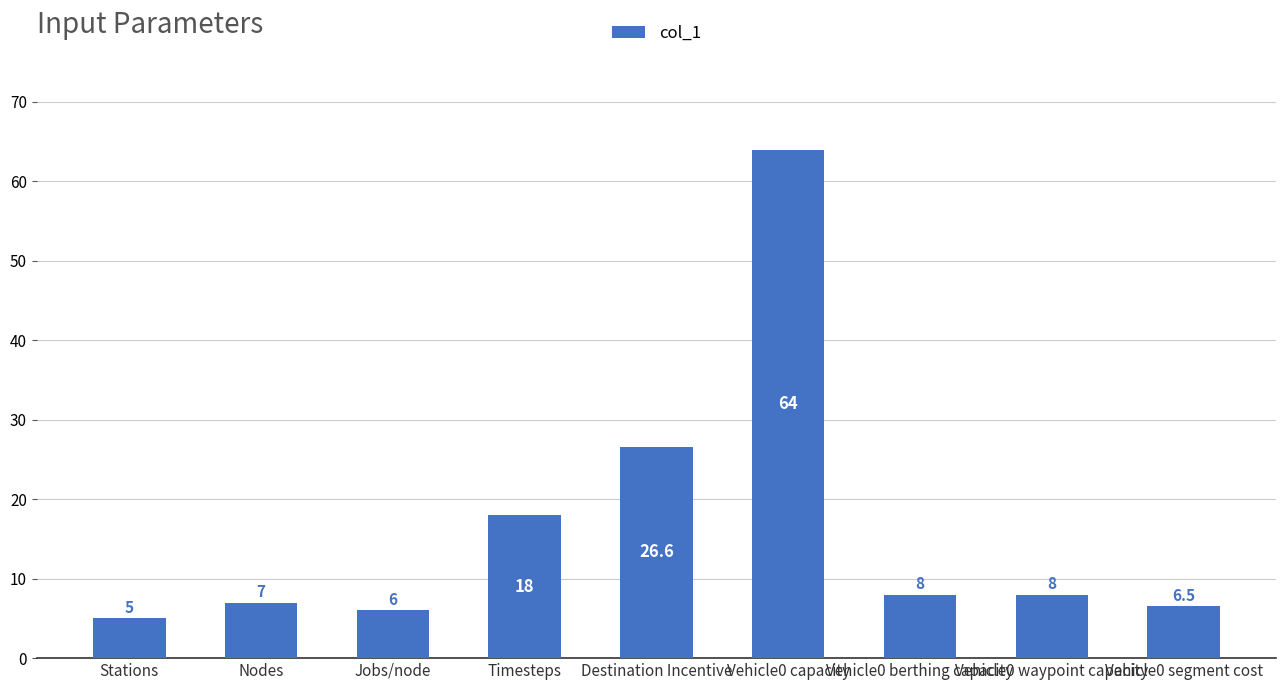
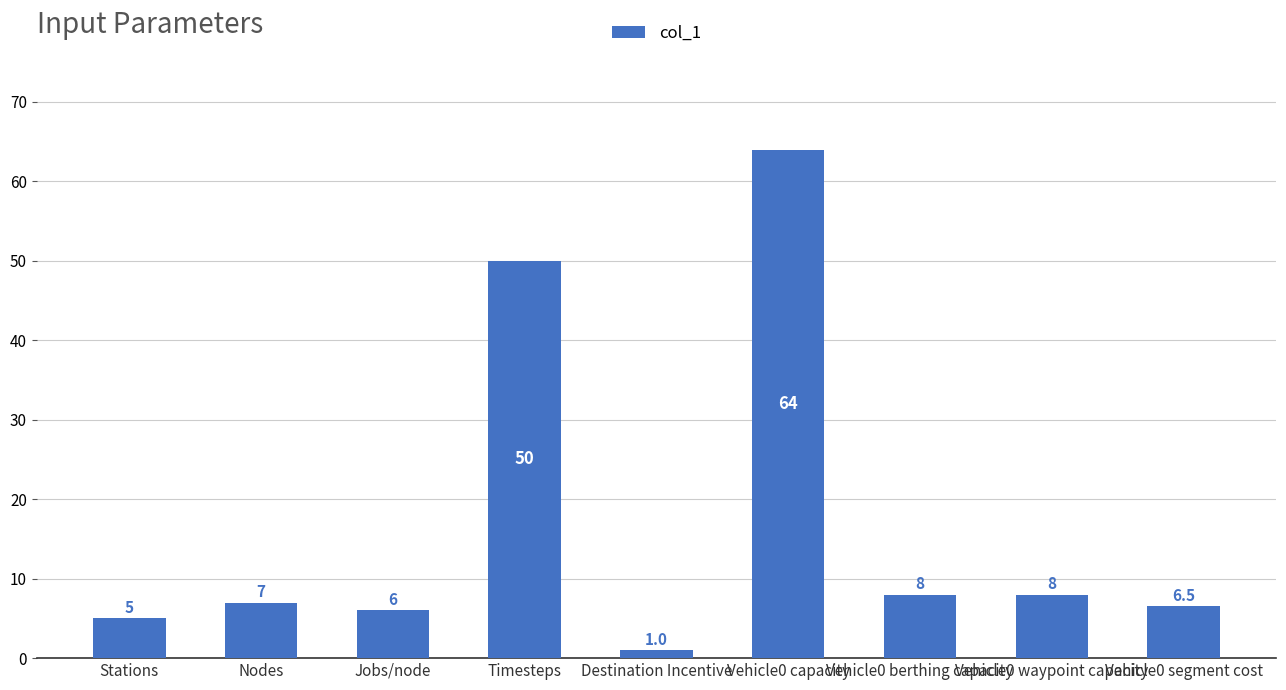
Timesteps: 18 -> 50
Destination Incentive: 26.6 -> 1.0
